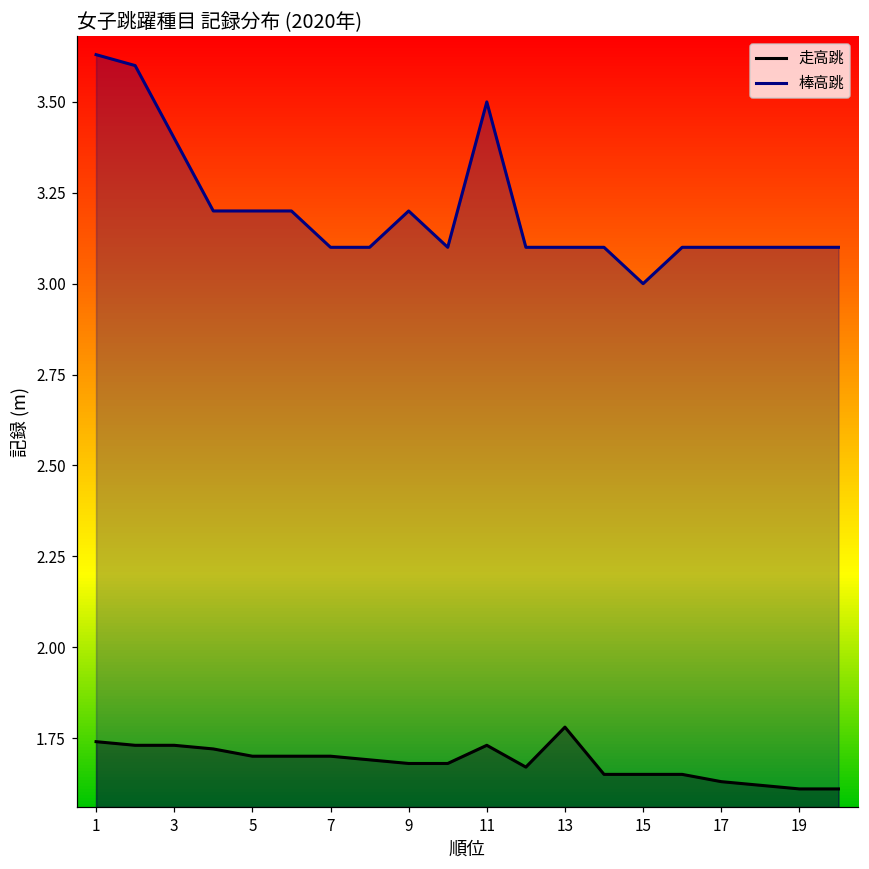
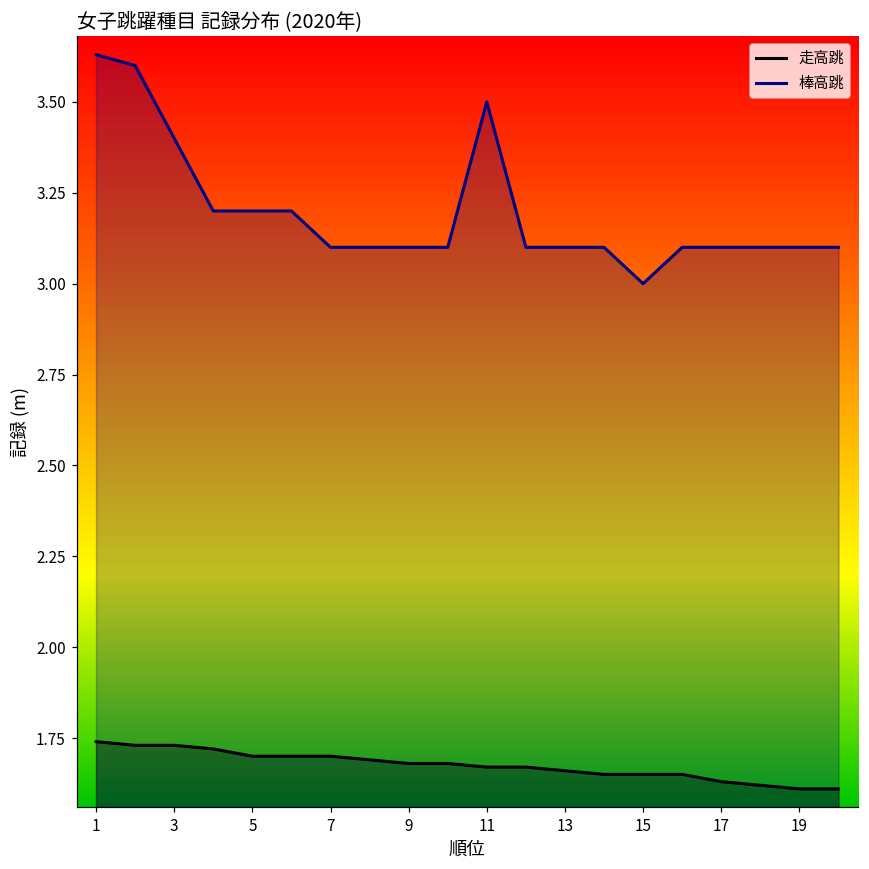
棒高跳, 9: 3.2 -> 3.1
走高跳, 11: 1.73 -> 1.67
走高跳, 13: 1.78 -> 1.66
